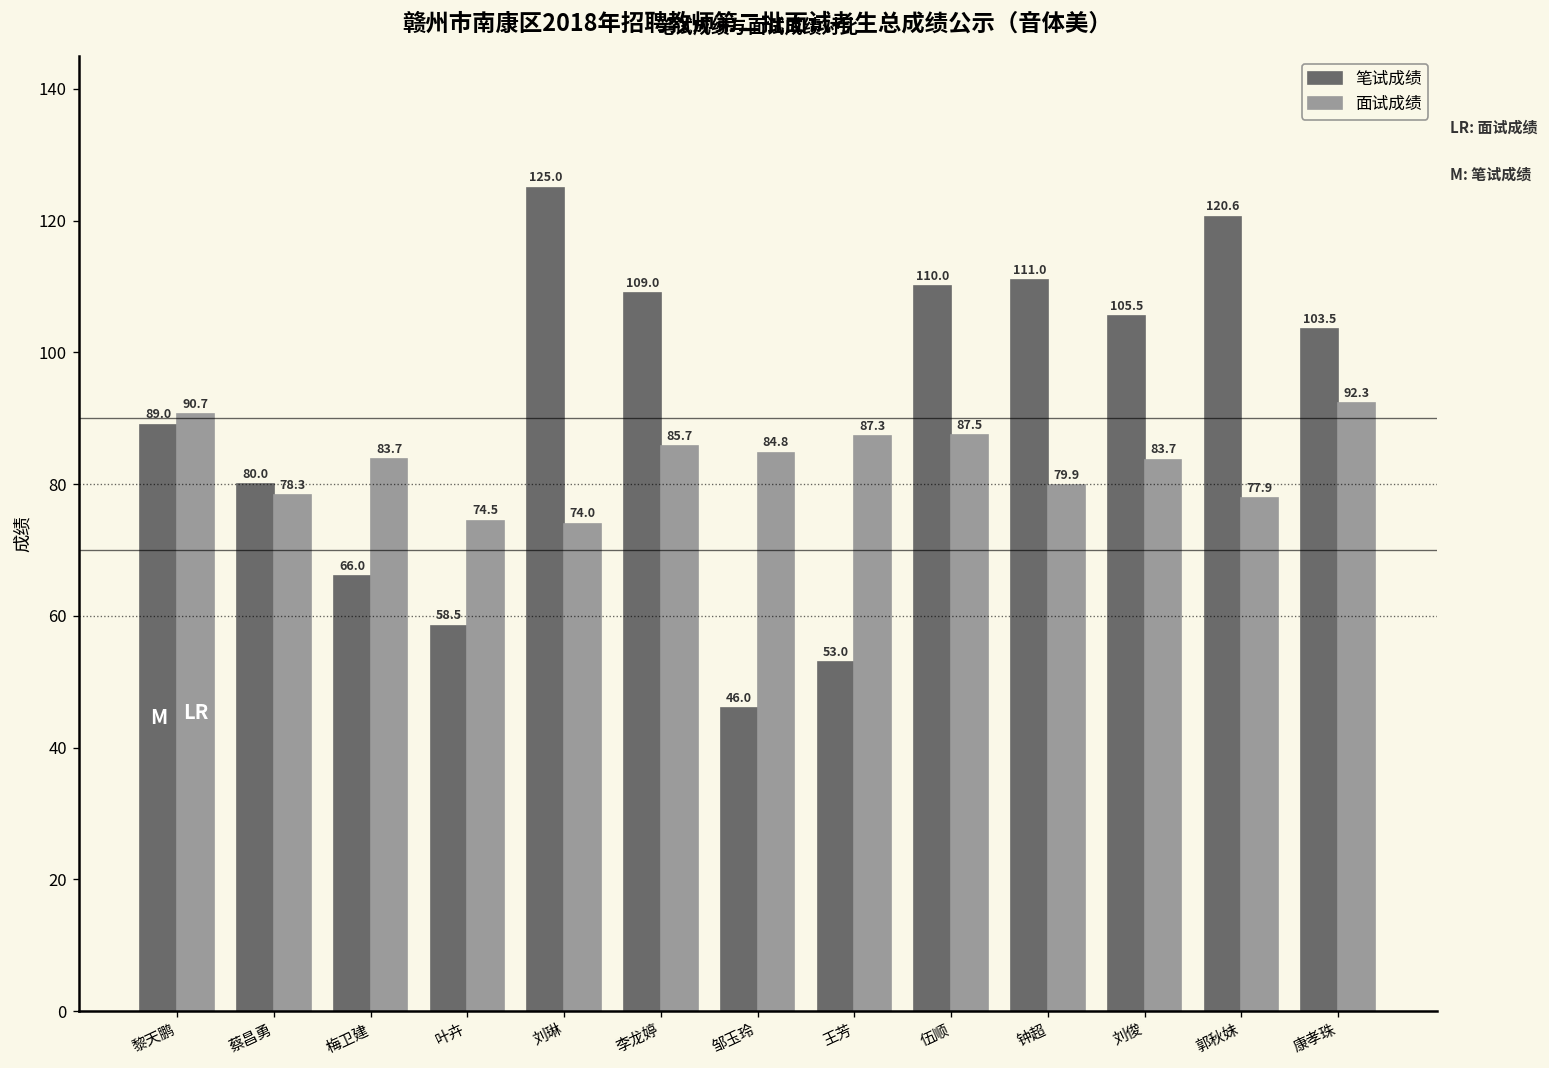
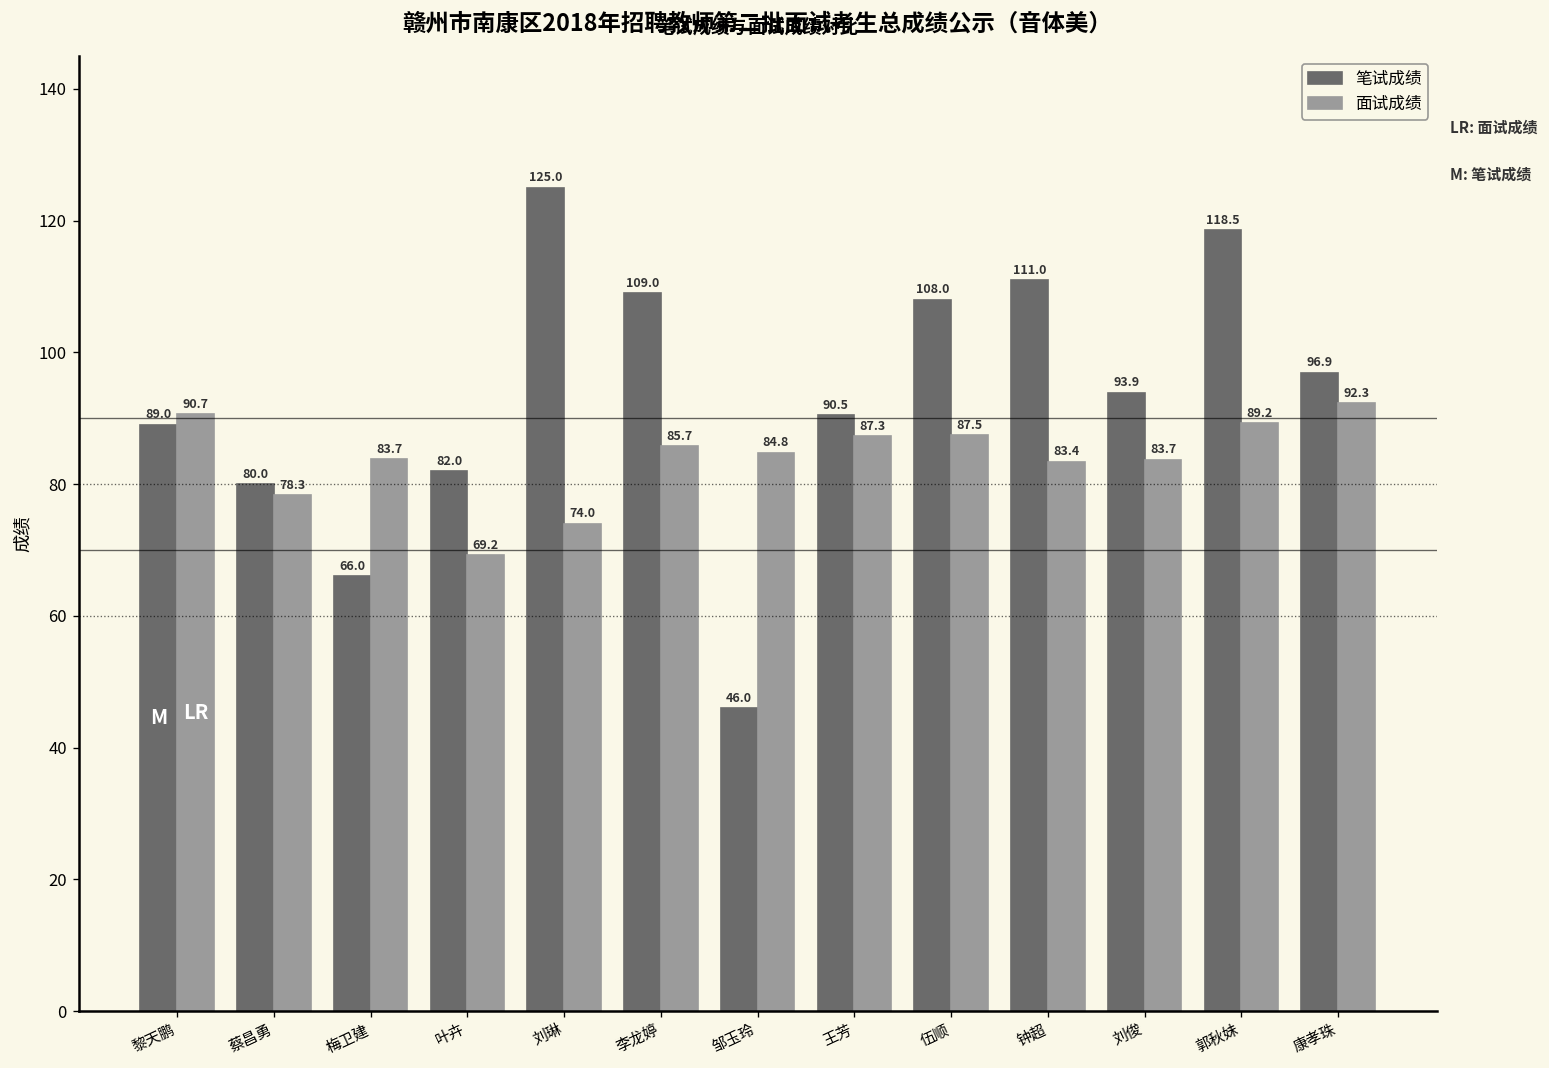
笔试成绩, 叶卉: 58.5 -> 82.0
面试成绩, 叶卉: 74.5 -> 69.2
笔试成绩, 王芳: 53.0 -> 90.5
笔试成绩, 伍顺: 110.0 -> 108.0
面试成绩, 钟超: 79.9 -> 83.4
笔试成绩, 刘俊: 105.5 -> 93.9
笔试成绩, 郭秋妹: 120.6 -> 118.5
面试成绩, 郭秋妹: 77.9 -> 89.2
笔试成绩, 康孝珠: 103.5 -> 96.9
